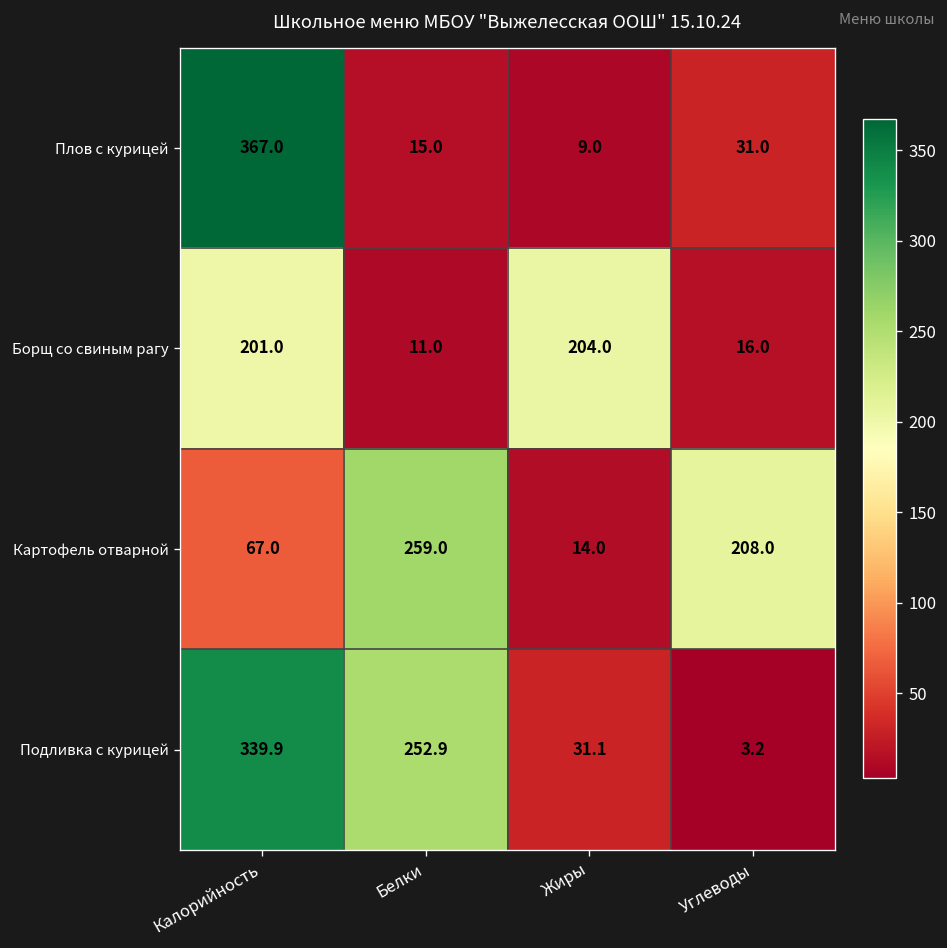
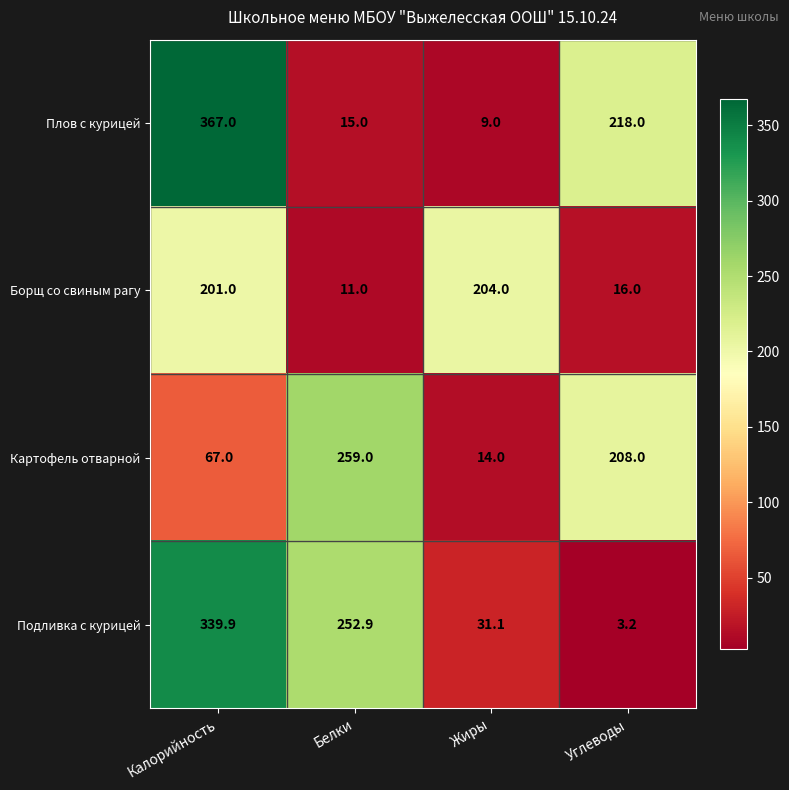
Плов с курицей, Углеводы: 31.0 -> 218.0
